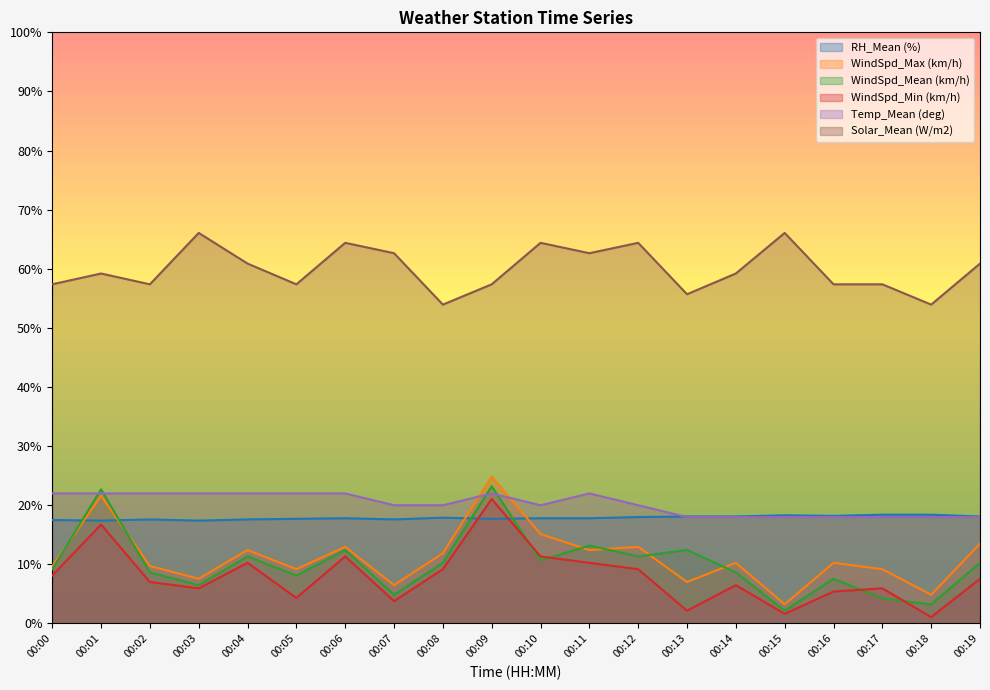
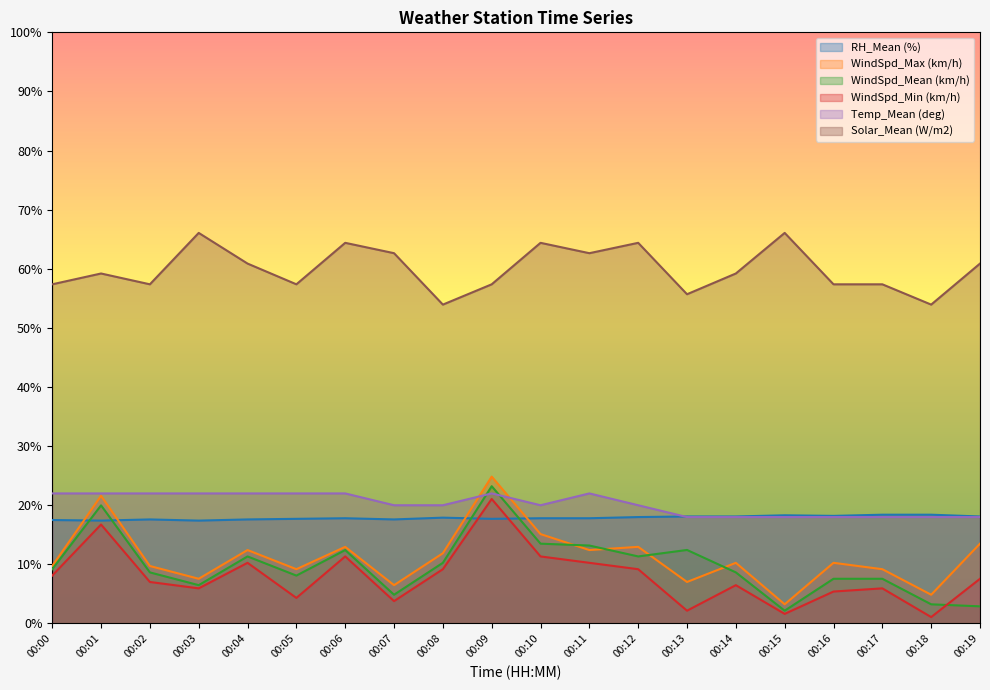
WindSpd_Mean (km/h), 00:01: 23% -> 20%
WindSpd_Mean (km/h), 00:10: 11% -> 14%
WindSpd_Mean (km/h), 00:17: 4% -> 8%
WindSpd_Mean (km/h), 00:19: 10% -> 3%
